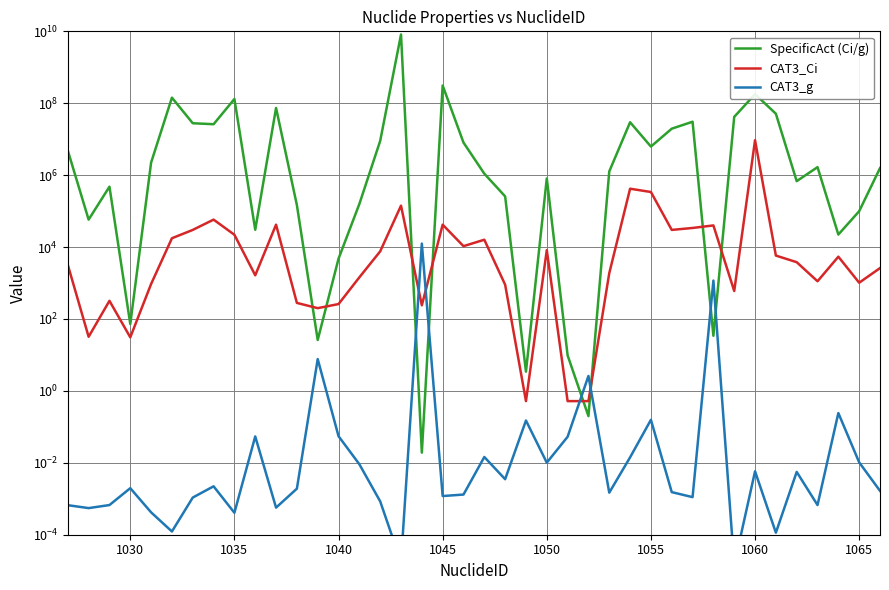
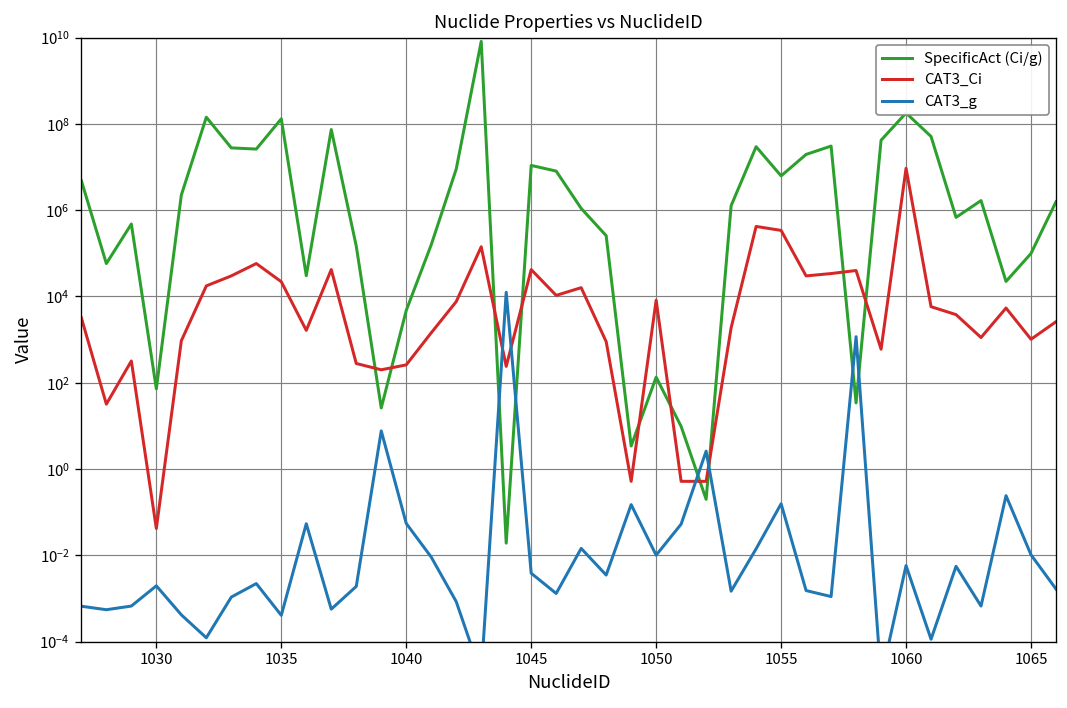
CAT3_Ci, 1030: 30 -> 0.04
SpecificAct (Ci/g), 1045: 300000000 -> 11000000
CAT3_g, 1045: 0.0012 -> 0.004
SpecificAct (Ci/g), 1050: 800000 -> 140
